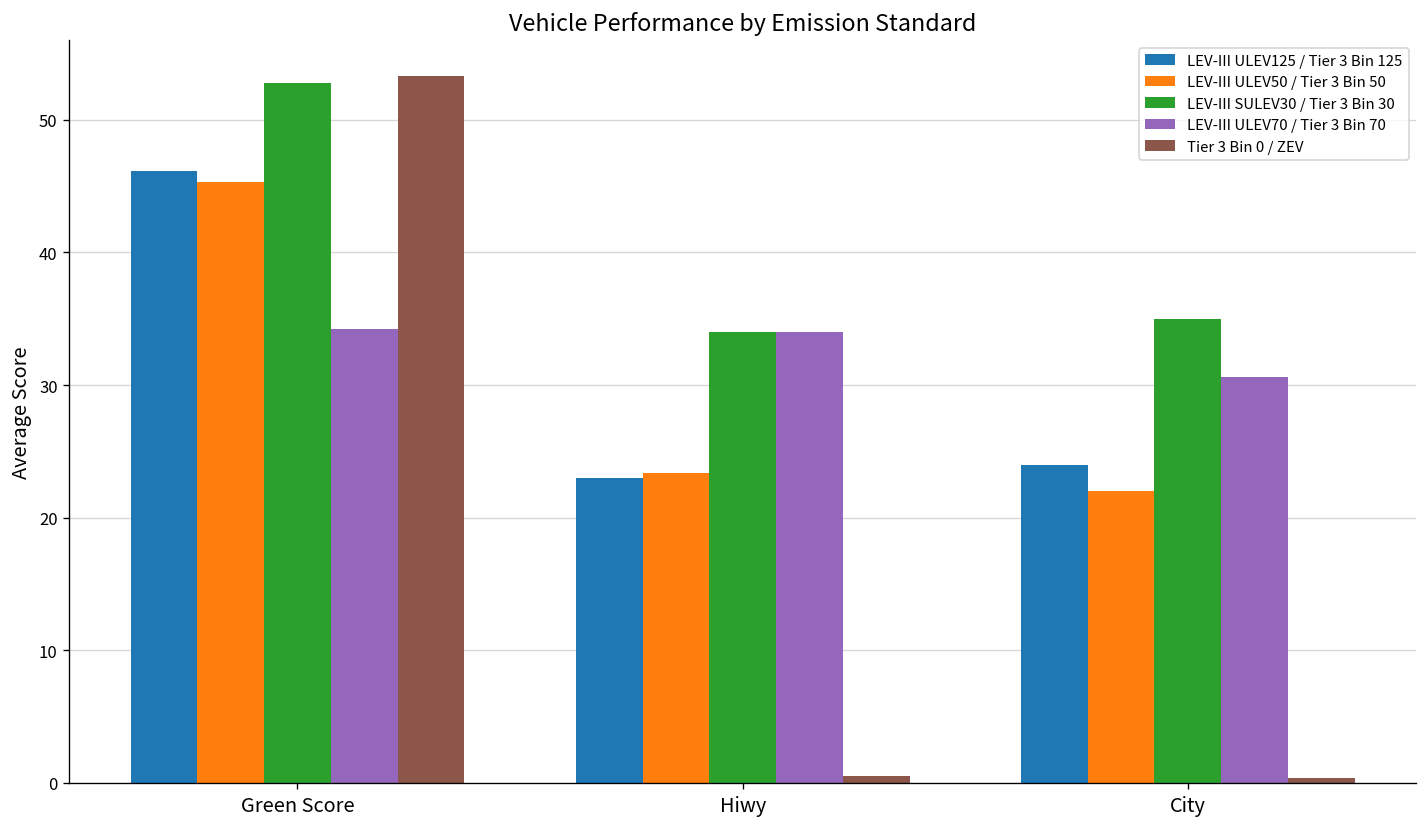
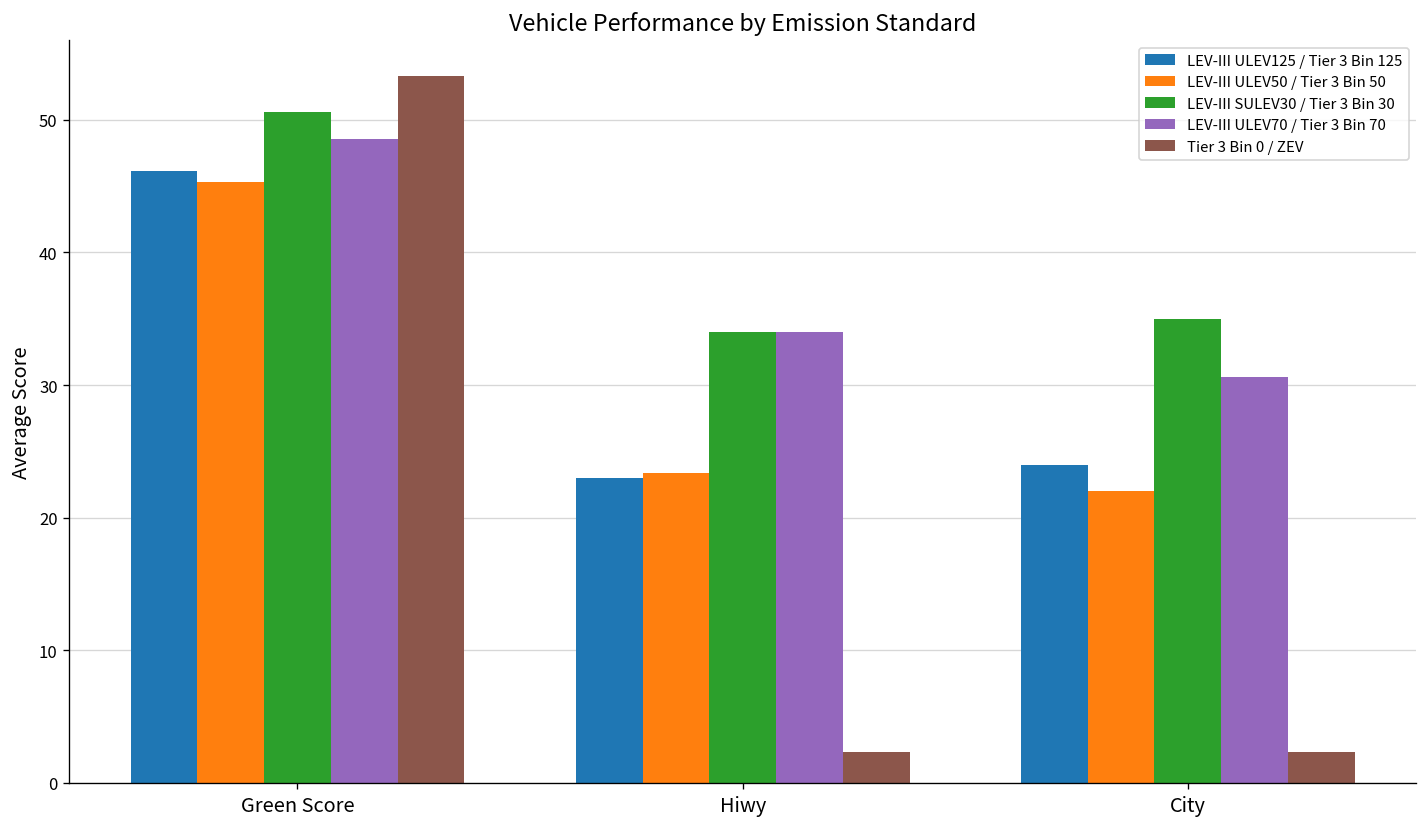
LEV-III SULEV30 / Tier 3 Bin 30, Green Score: 52.8 -> 50.6
LEV-III ULEV70 / Tier 3 Bin 70, Green Score: 34.2 -> 48.5
Tier 3 Bin 0 / ZEV, Hiwy: 0.5 -> 2.3
Tier 3 Bin 0 / ZEV, City: 0.4 -> 2.3
